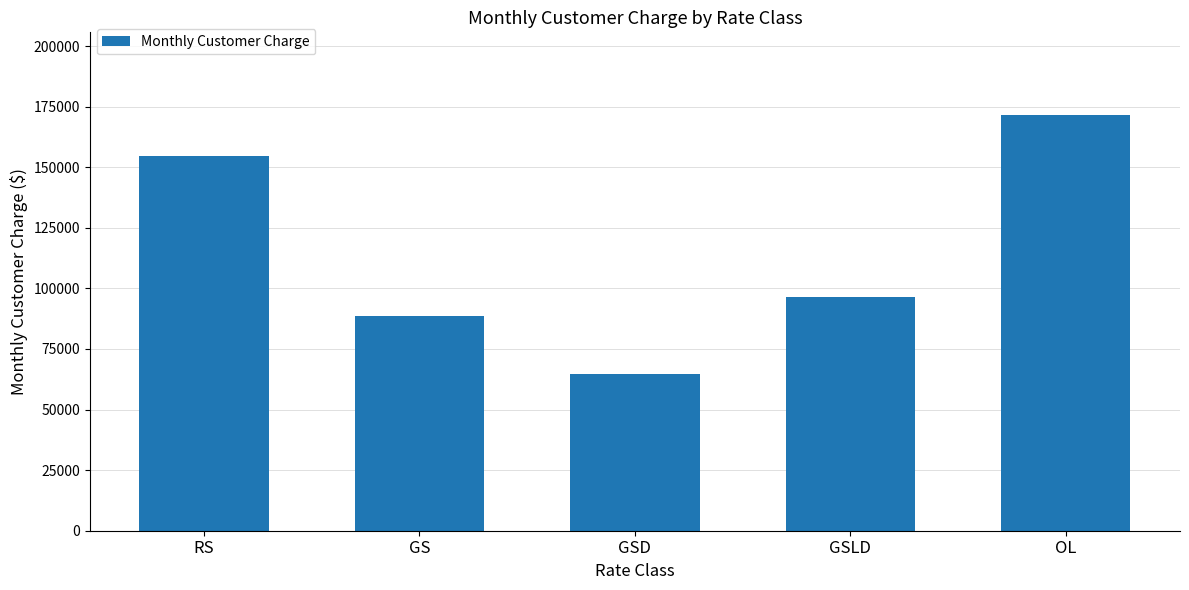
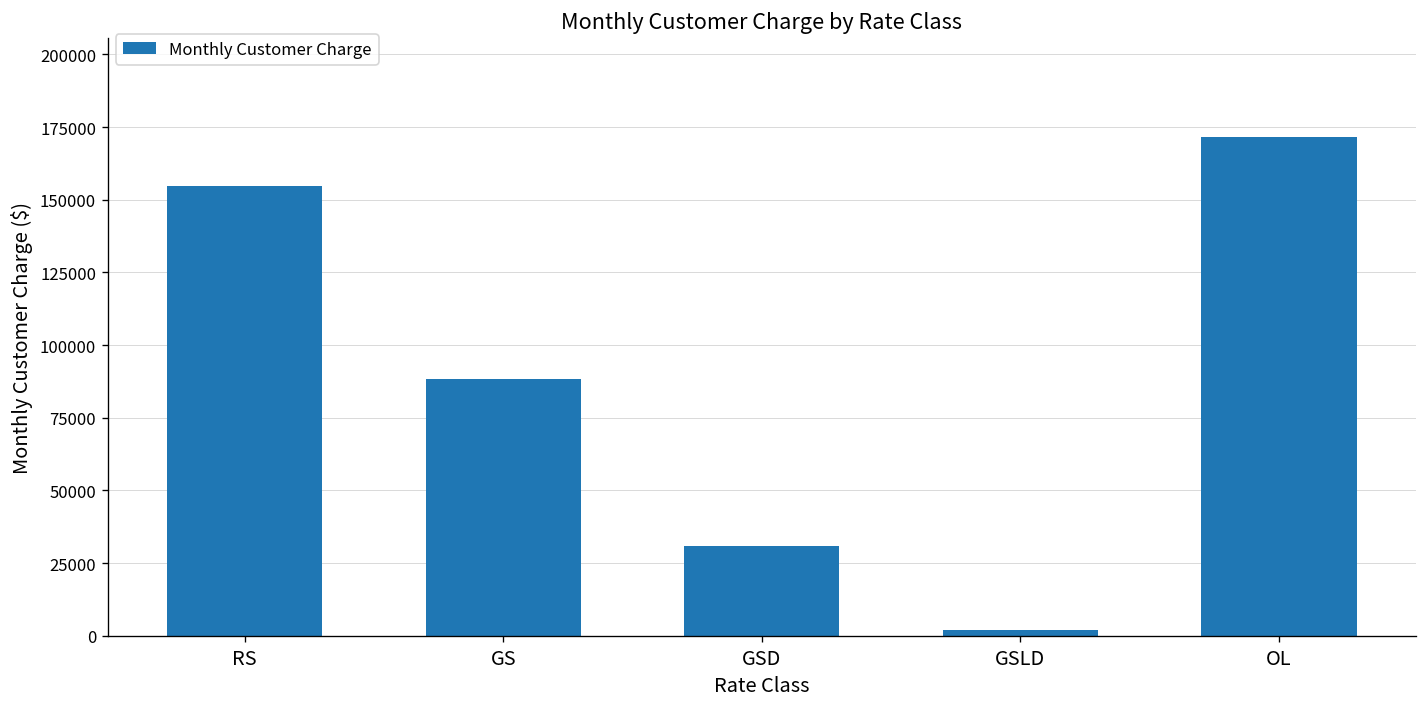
GSD: 65000 -> 31000
GSLD: 97000 -> 2000
